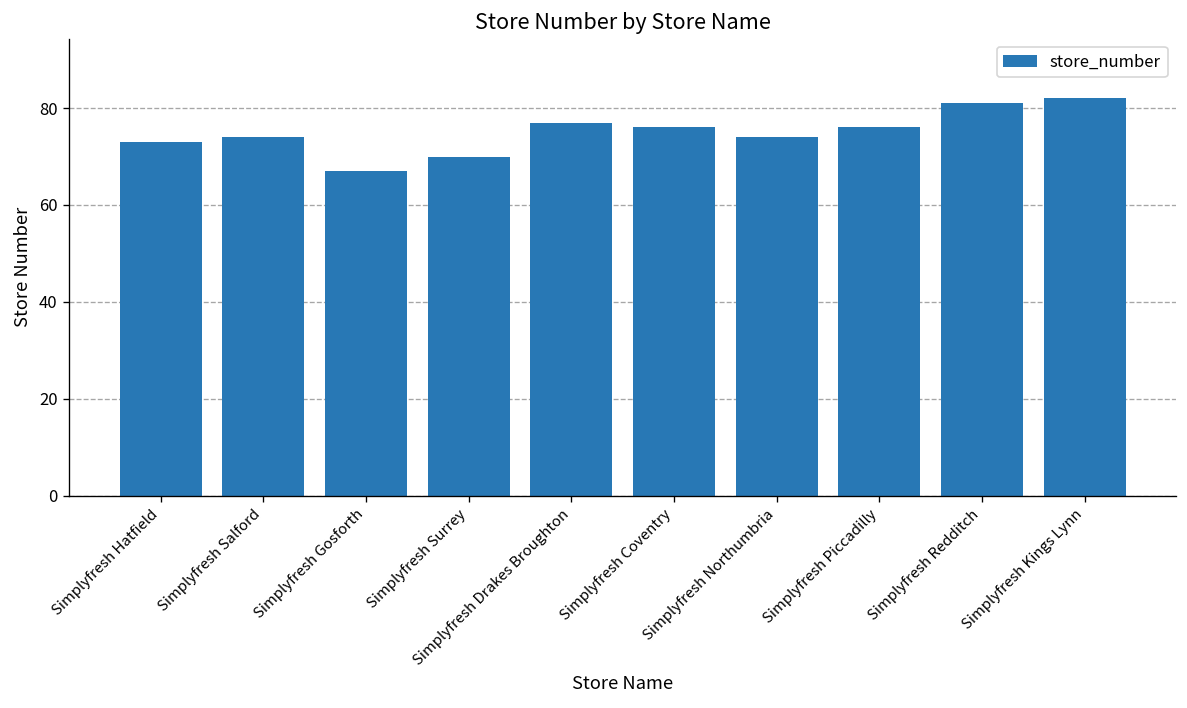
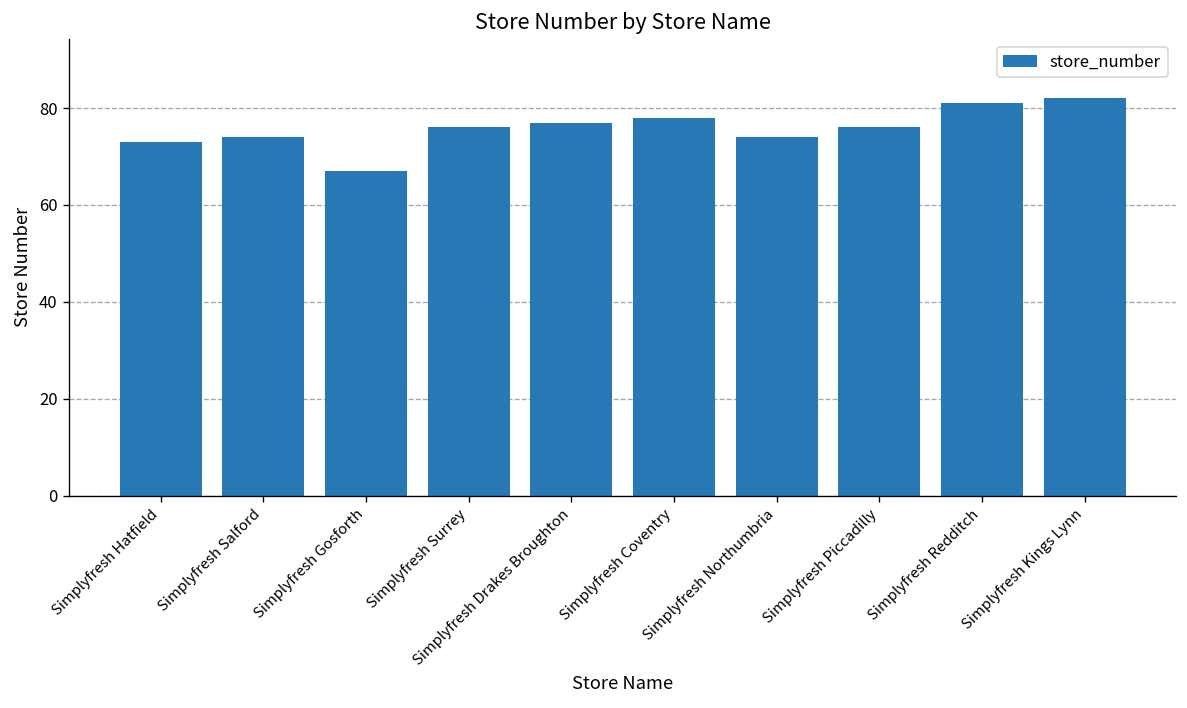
Simplyfresh Surrey: 70 -> 76
Simplyfresh Coventry: 76 -> 78
